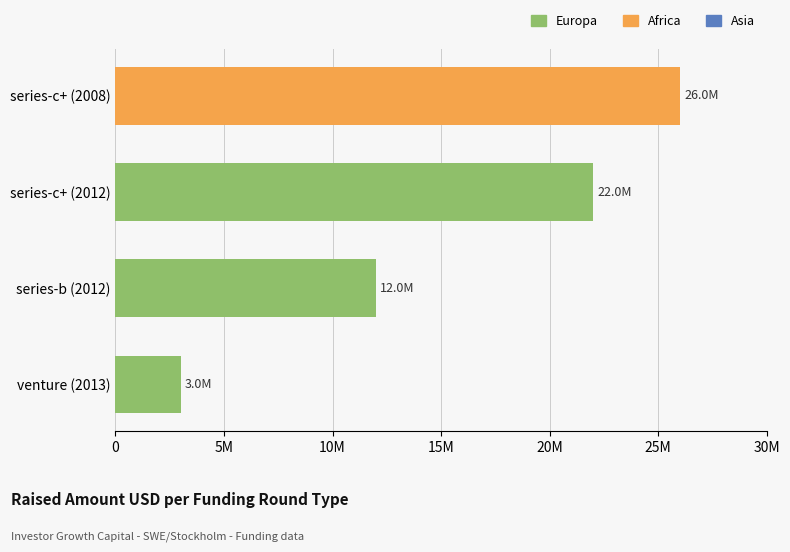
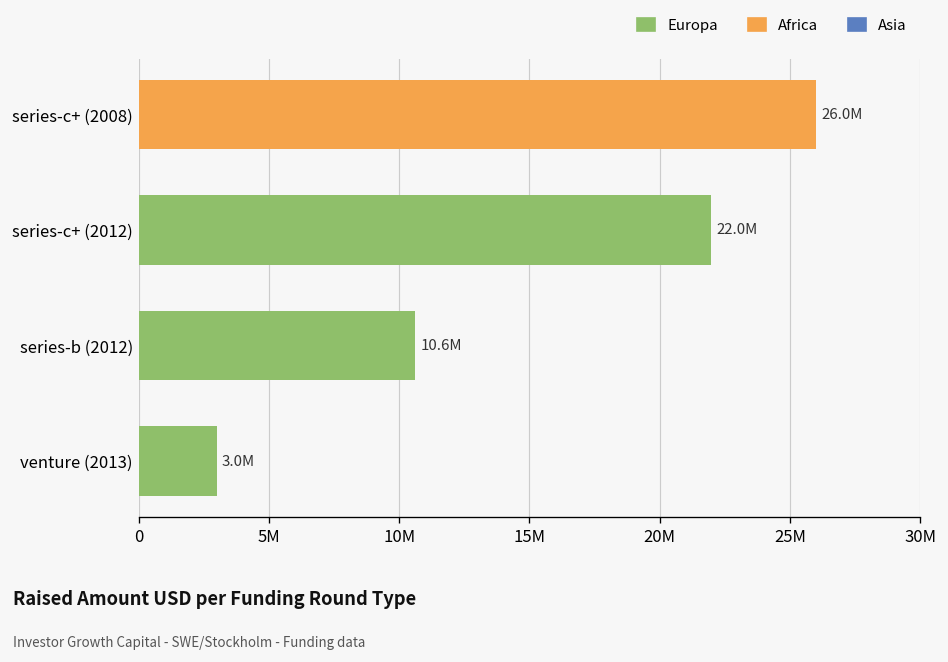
series-b (2012): 12.0M -> 10.6M
